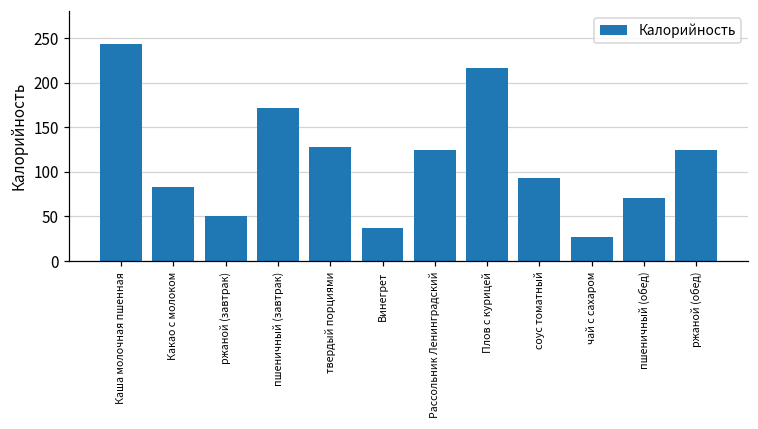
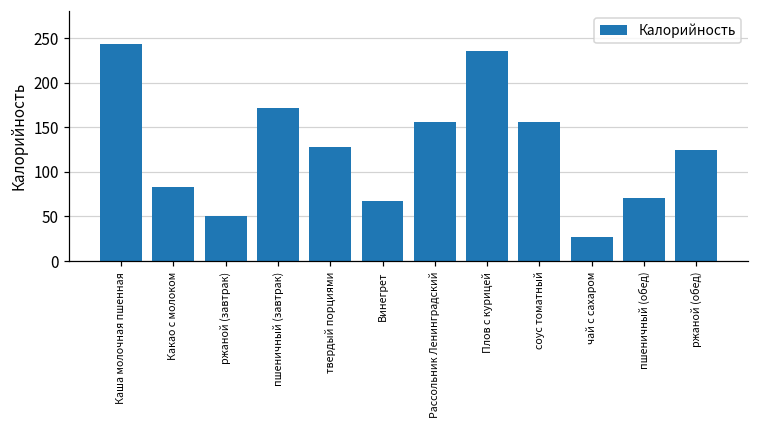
Винегрет: 40 -> 70
Рассольник Ленинградский: 130 -> 160
Плов с курицей: 220 -> 240
соус томатный: 90 -> 160
